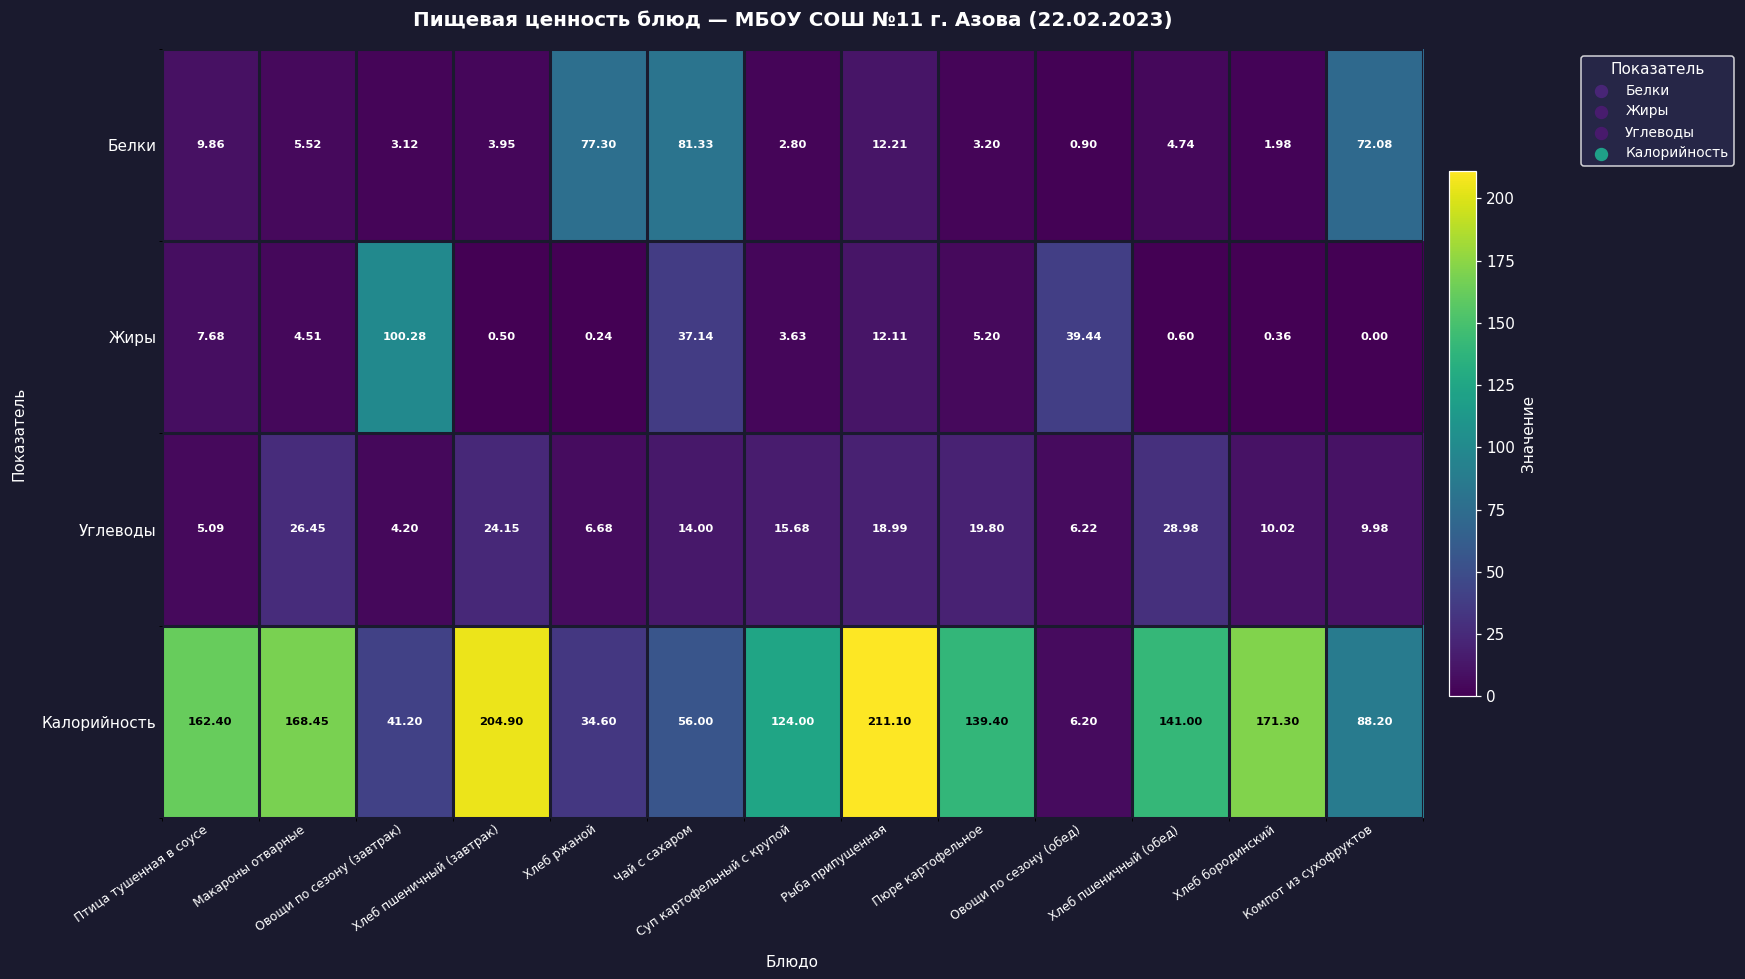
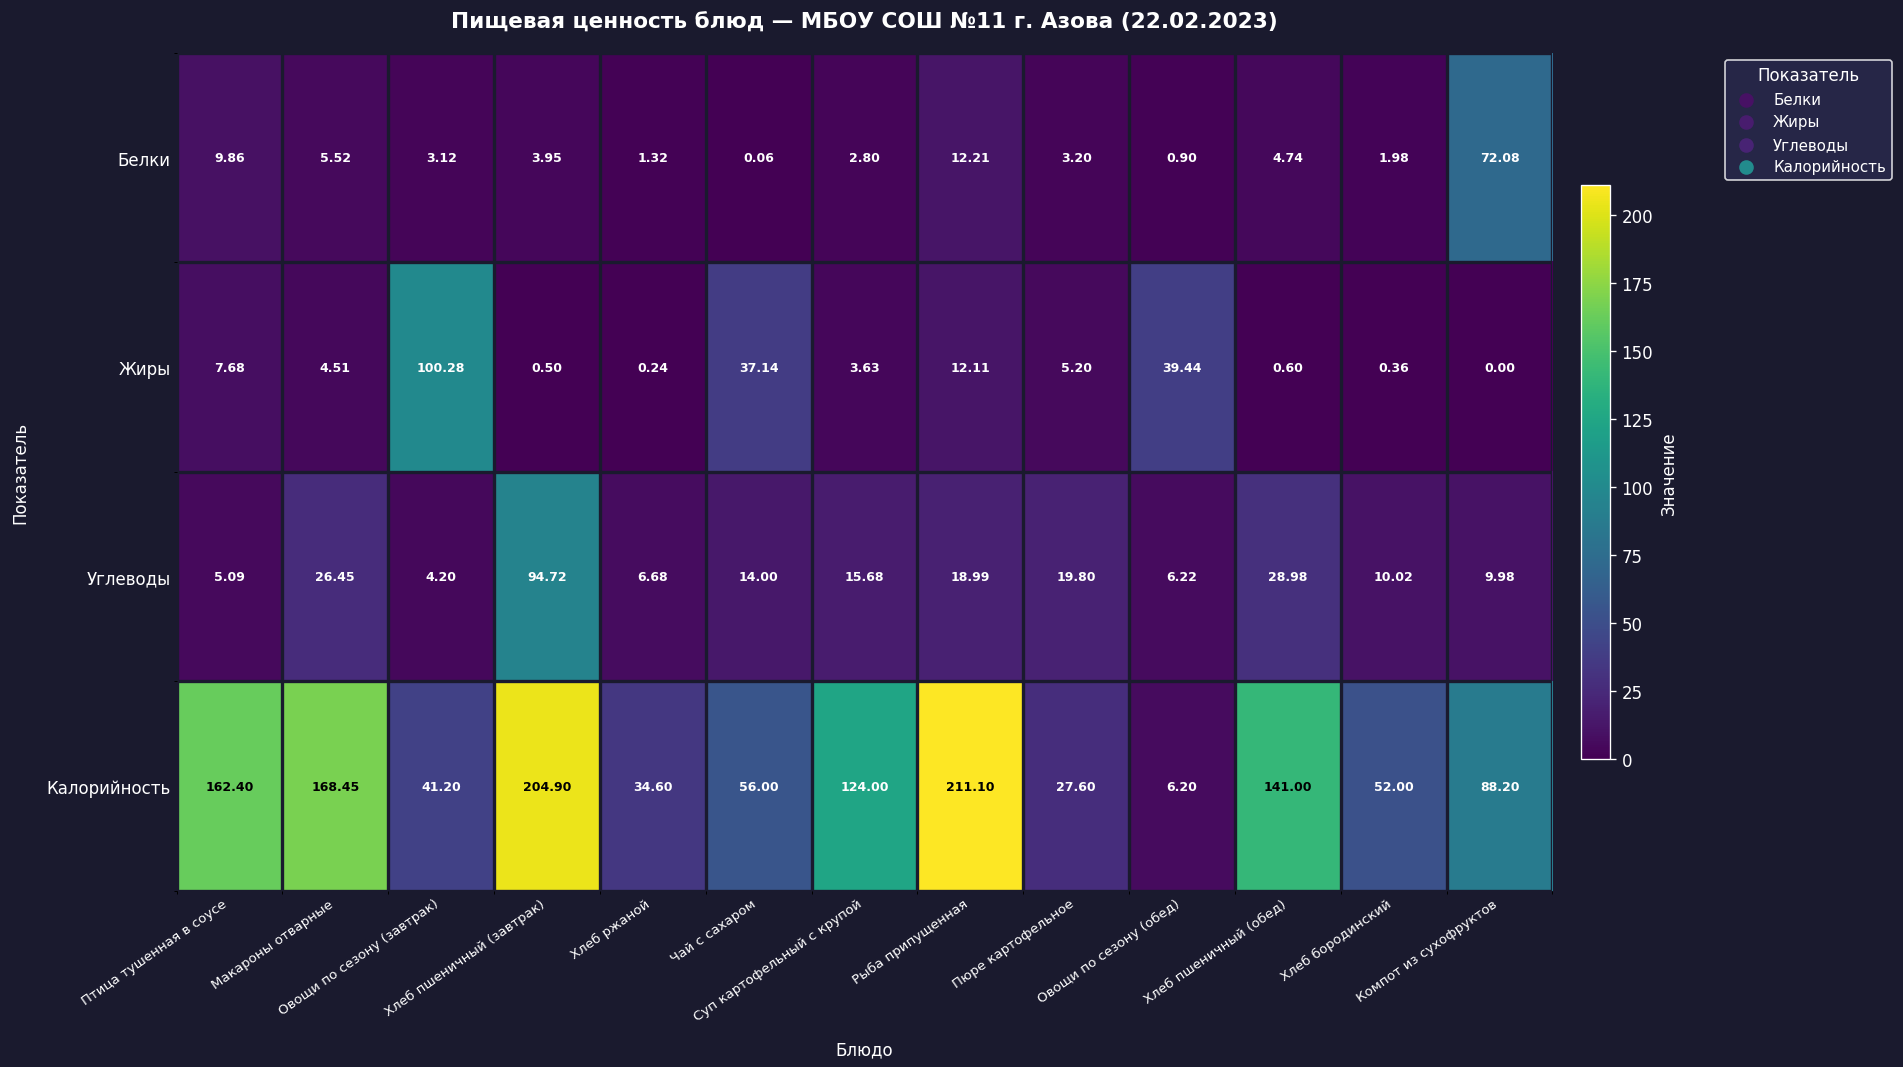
Белки, Хлеб ржаной: 77.30 -> 1.32
Белки, Чай с сахаром: 81.33 -> 0.06
Углеводы, Хлеб пшеничный (завтрак): 24.15 -> 94.72
Калорийность, Пюре картофельное: 139.40 -> 27.60
Калорийность, Хлеб бородинский: 171.30 -> 52.00
